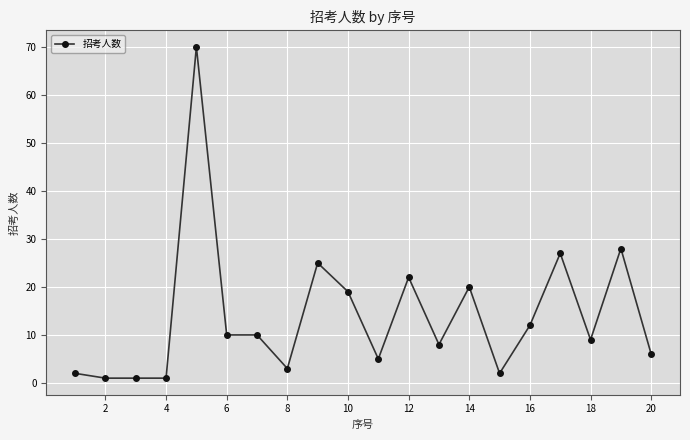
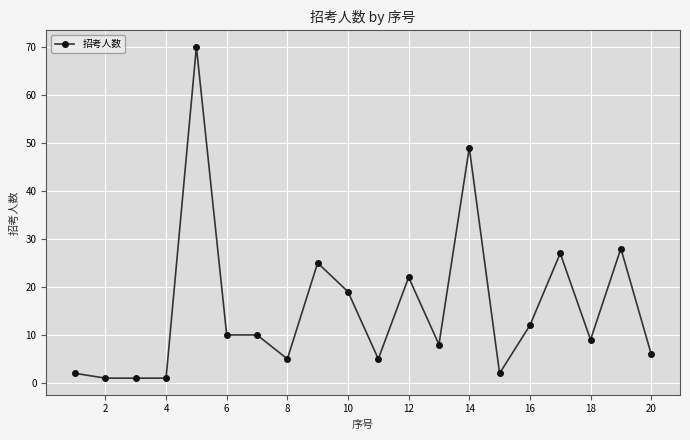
8: 3 -> 5
14: 20 -> 49
